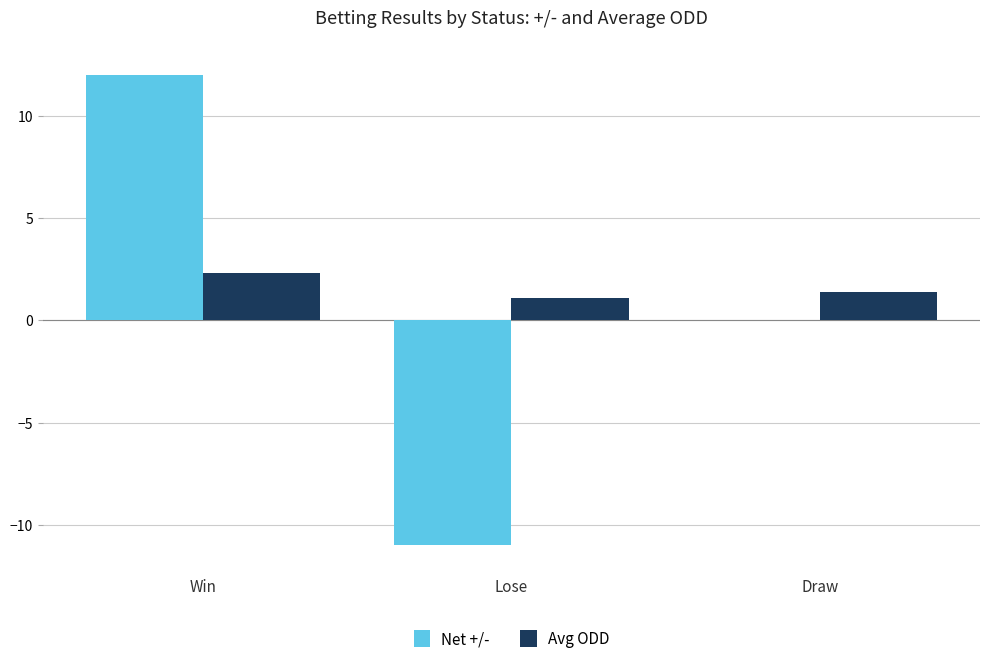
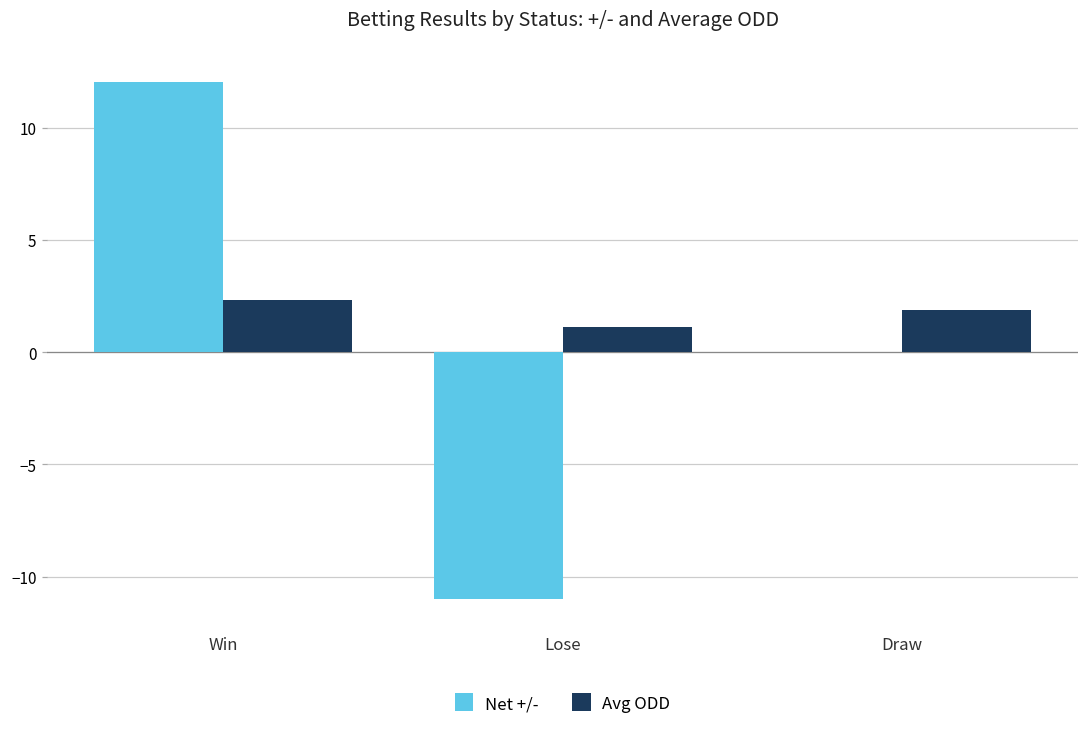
Avg ODD, Draw: 1.4 -> 1.9
